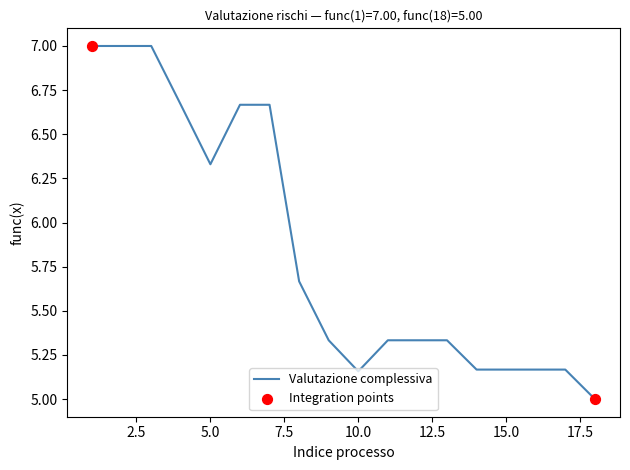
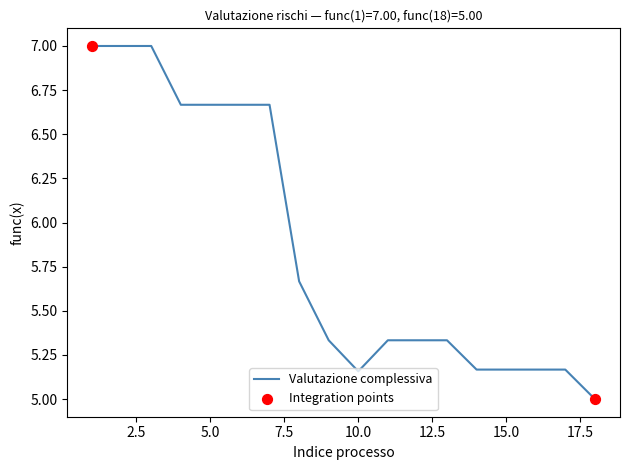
Valutazione complessiva, 5.0: 6.33 -> 6.67
